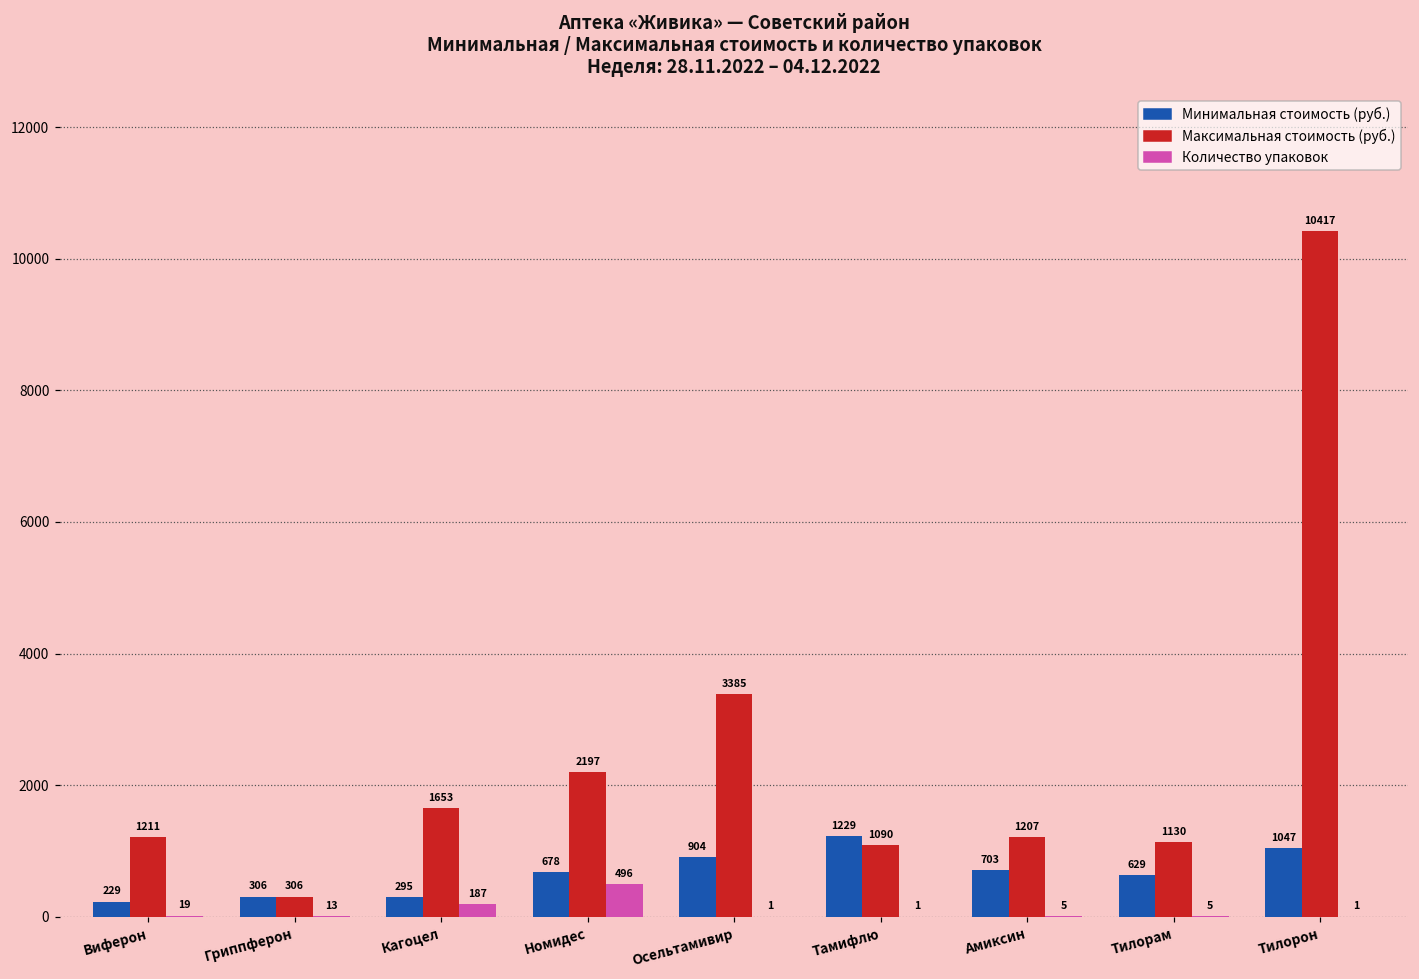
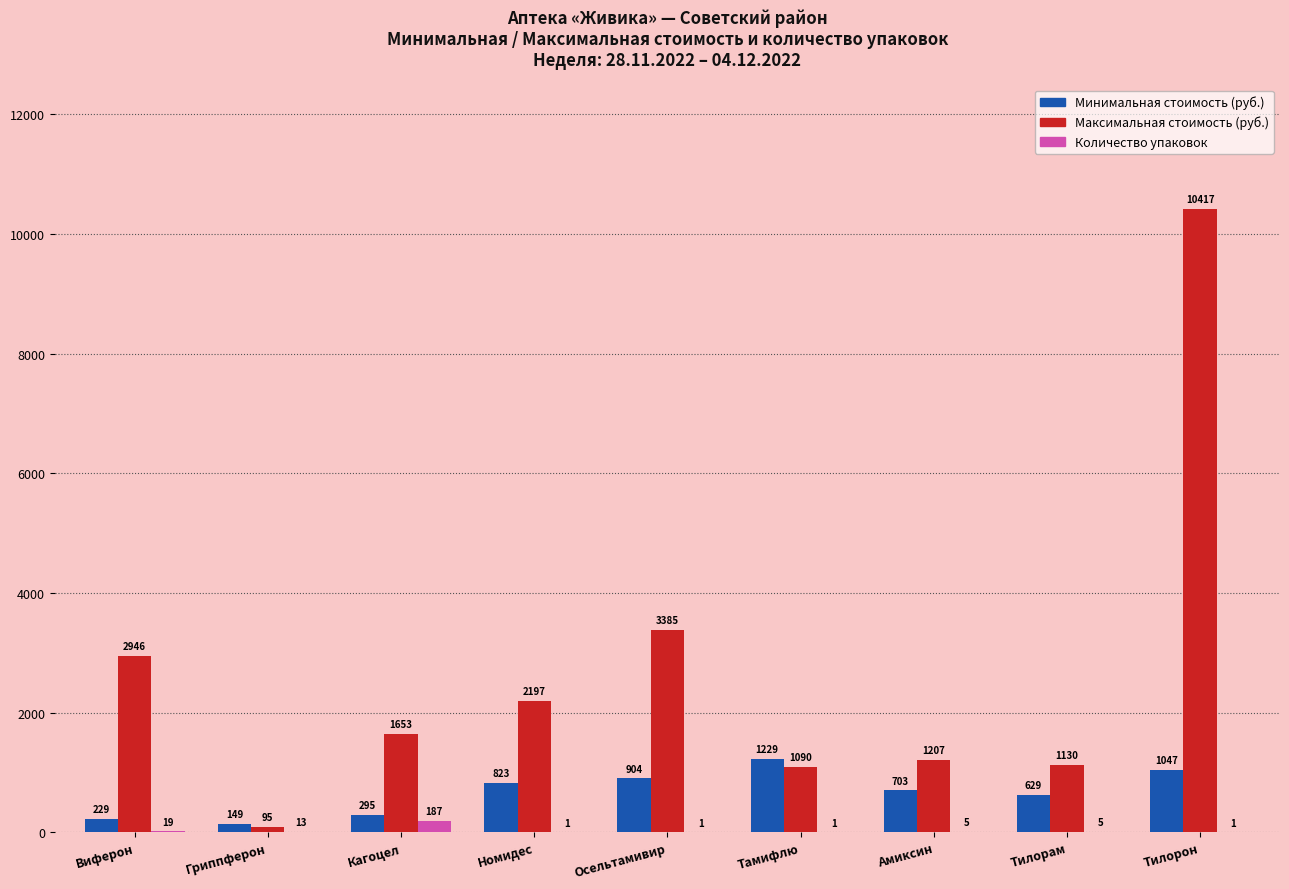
Максимальная стоимость (руб.), Виферон: 1211 -> 2946
Минимальная стоимость (руб.), Гриппферон: 306 -> 149
Максимальная стоимость (руб.), Гриппферон: 306 -> 95
Минимальная стоимость (руб.), Номидес: 678 -> 823
Количество упаковок, Номидес: 496 -> 1
